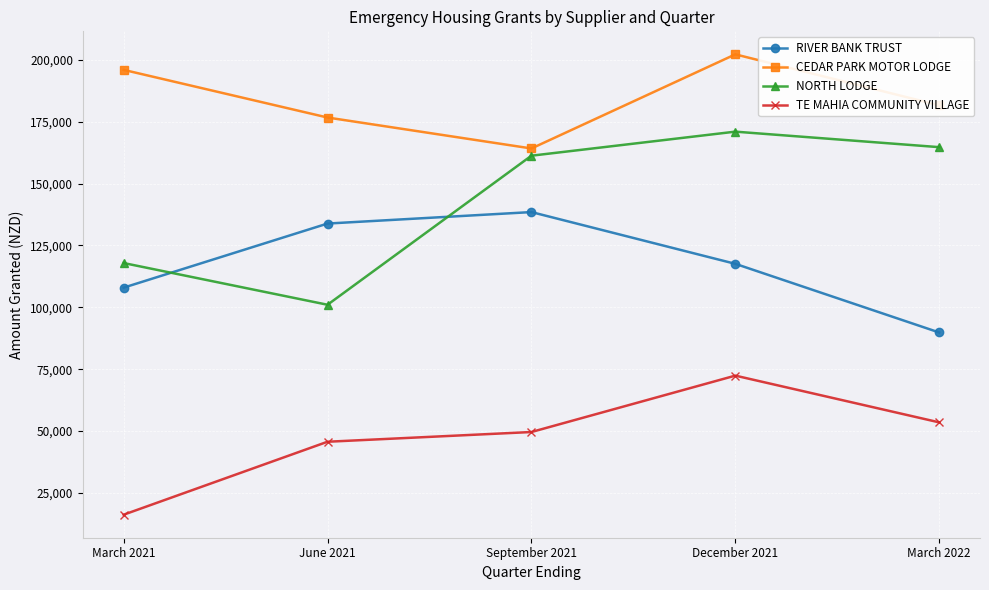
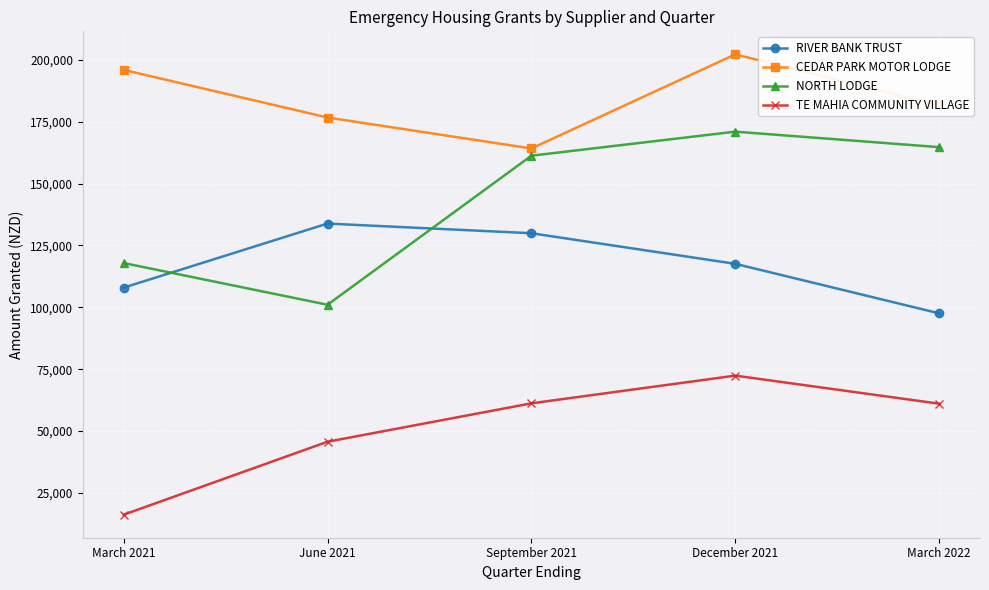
RIVER BANK TRUST, September 2021: 138,000 -> 130,000
TE MAHIA COMMUNITY VILLAGE, September 2021: 50,000 -> 61,000
RIVER BANK TRUST, March 2022: 90,000 -> 98,000
TE MAHIA COMMUNITY VILLAGE, March 2022: 54,000 -> 61,000
